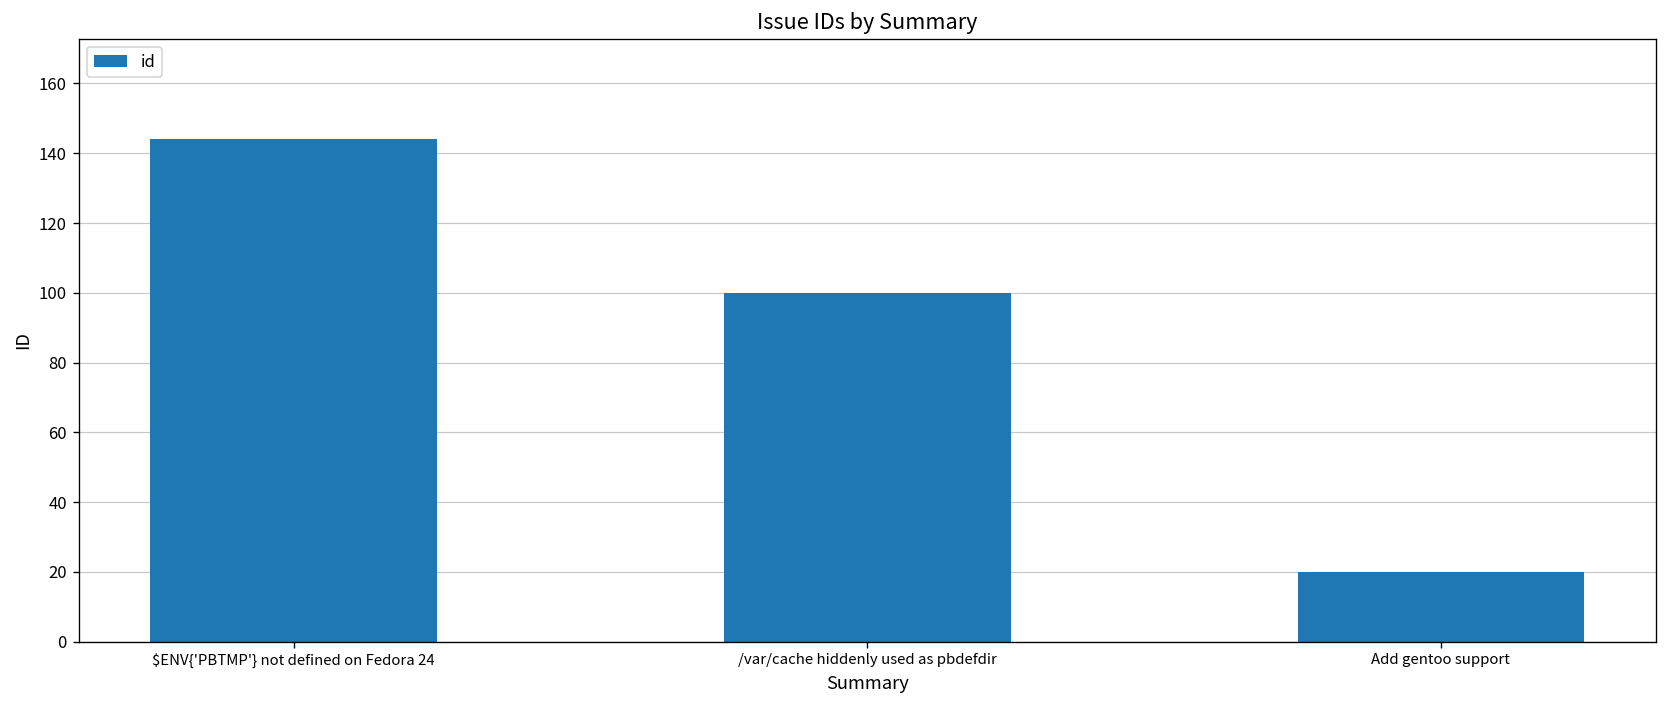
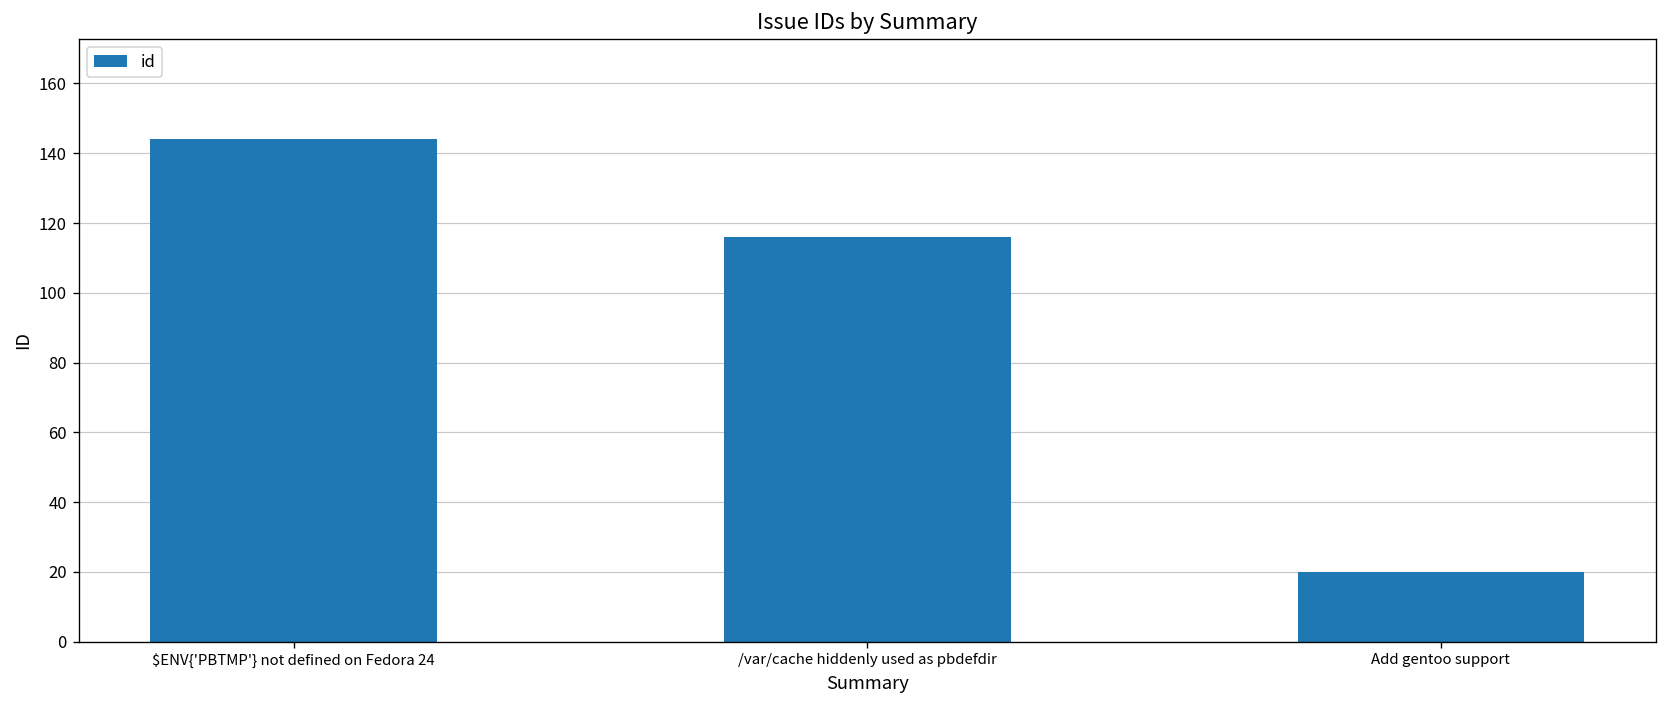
/var/cache hiddenly used as pbdefdir: 100 -> 116
